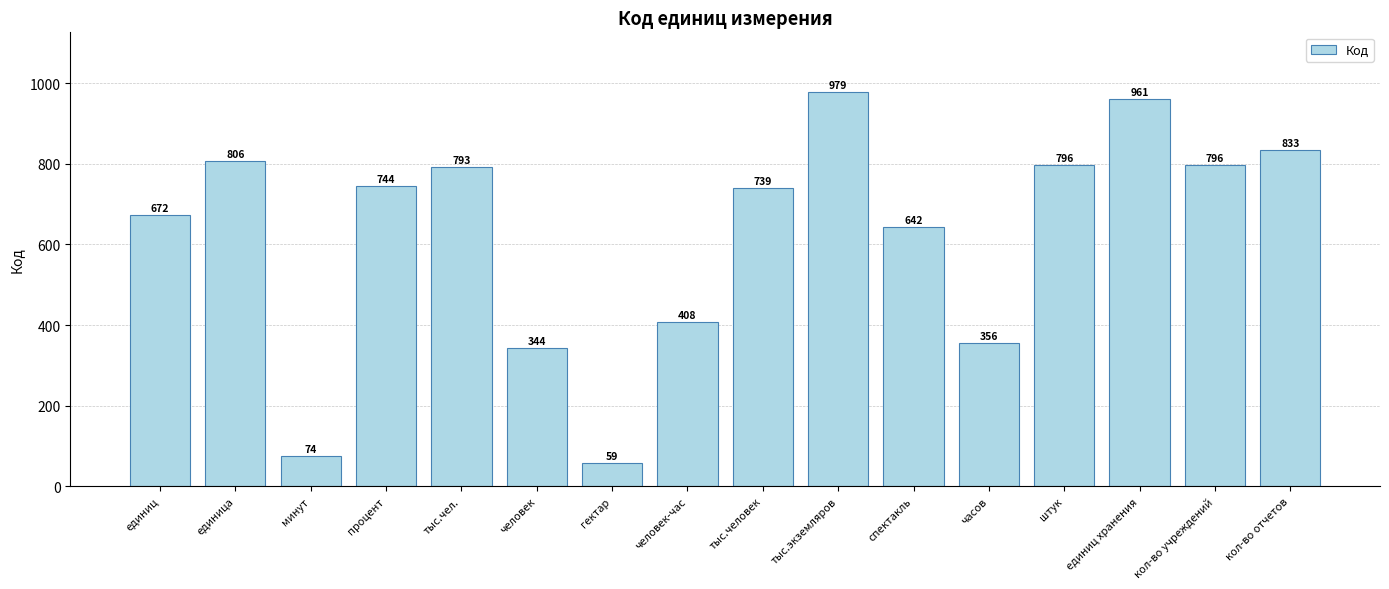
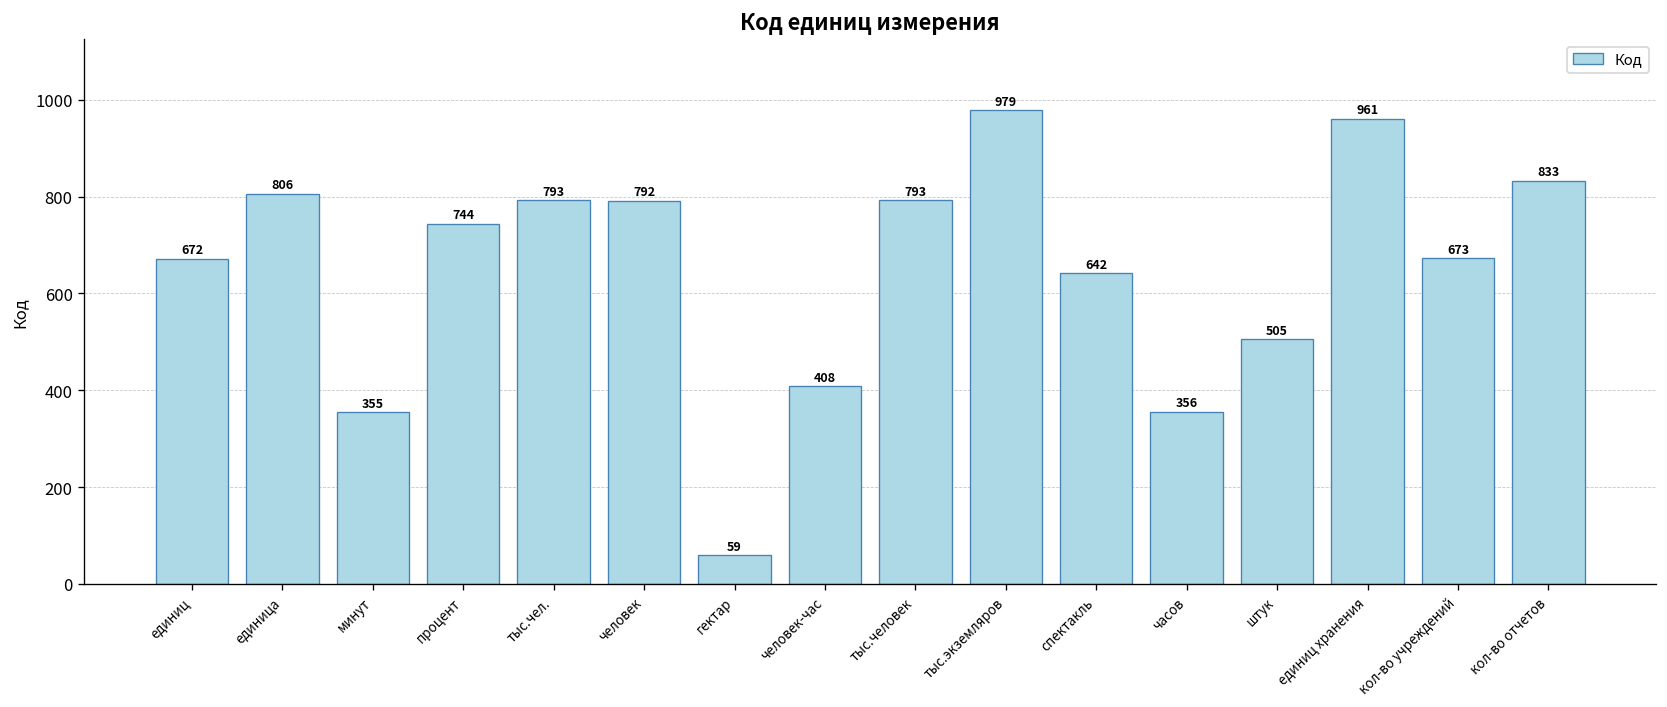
минут: 74 -> 355
человек: 344 -> 792
тыс.человек: 739 -> 793
штук: 796 -> 505
кол-во учреждений: 796 -> 673
